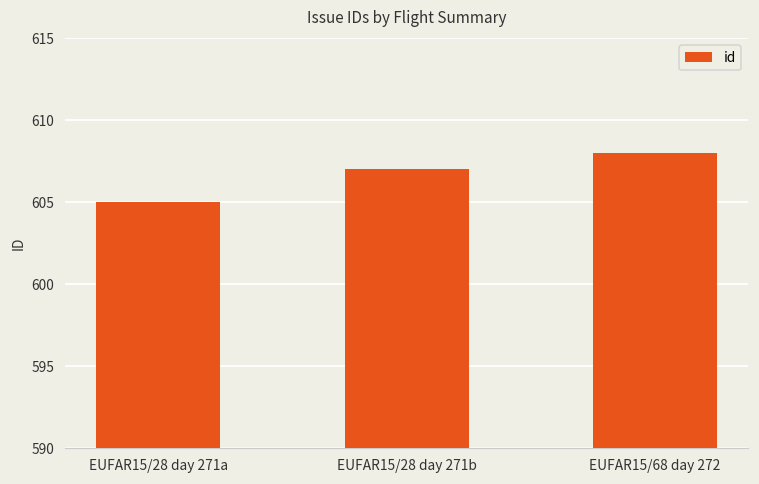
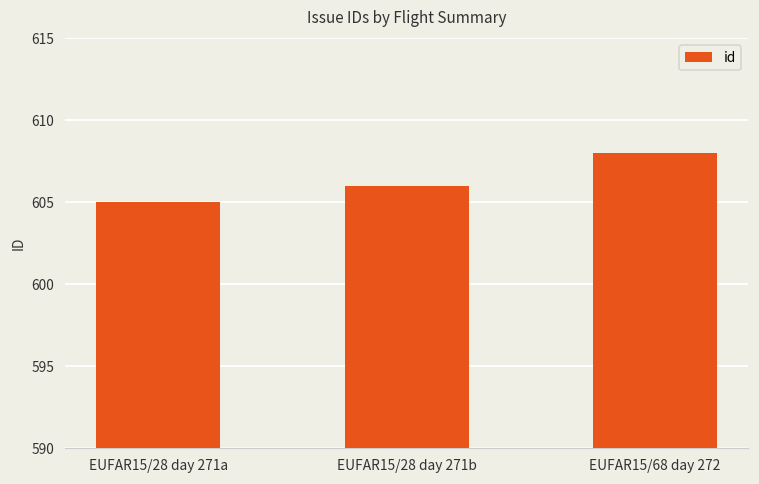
EUFAR15/28 day 271b: 607 -> 606
